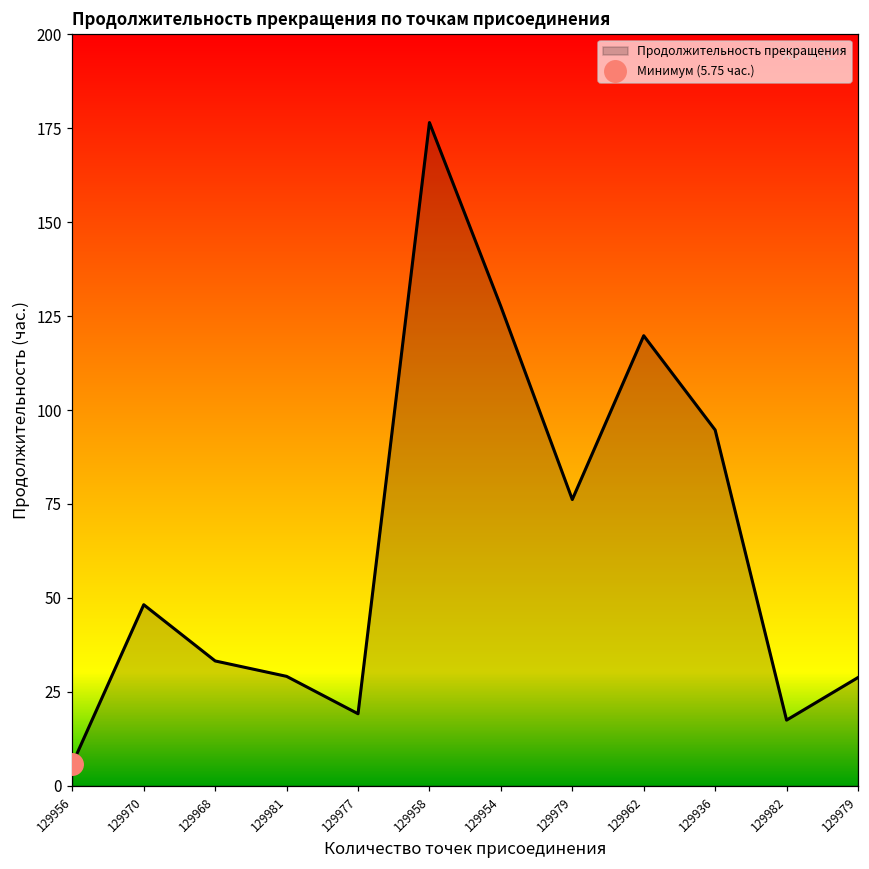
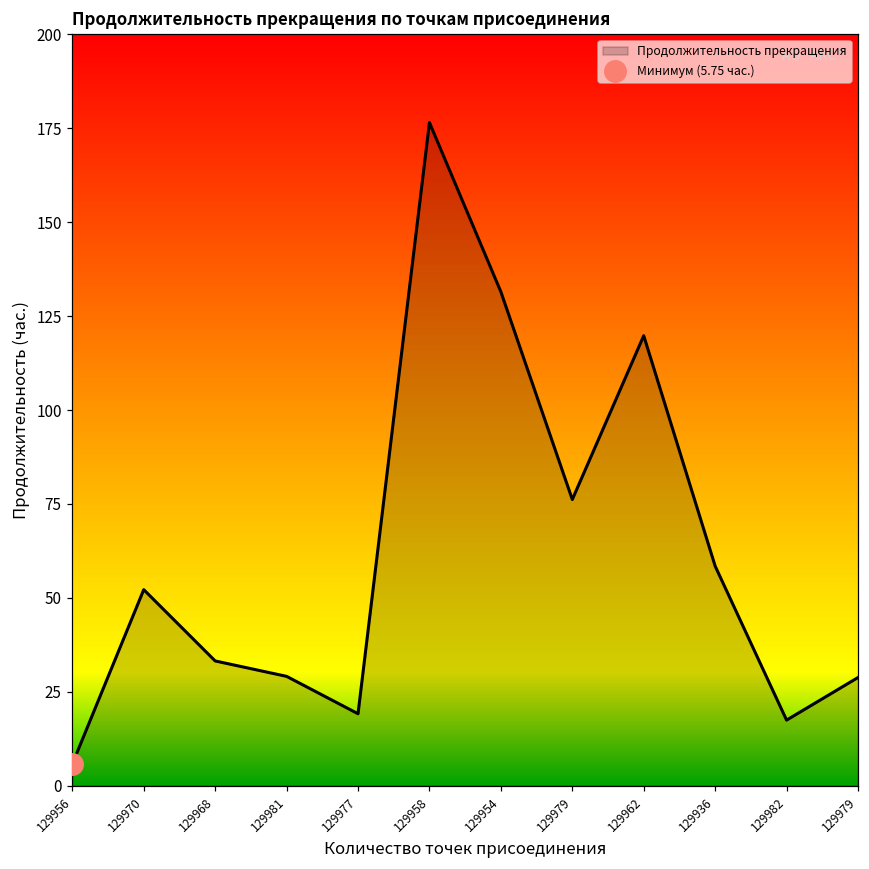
Продолжительность прекращения, 129970: 48 -> 52
Продолжительность прекращения, 129954: 128 -> 131
Продолжительность прекращения, 129936: 95 -> 58
